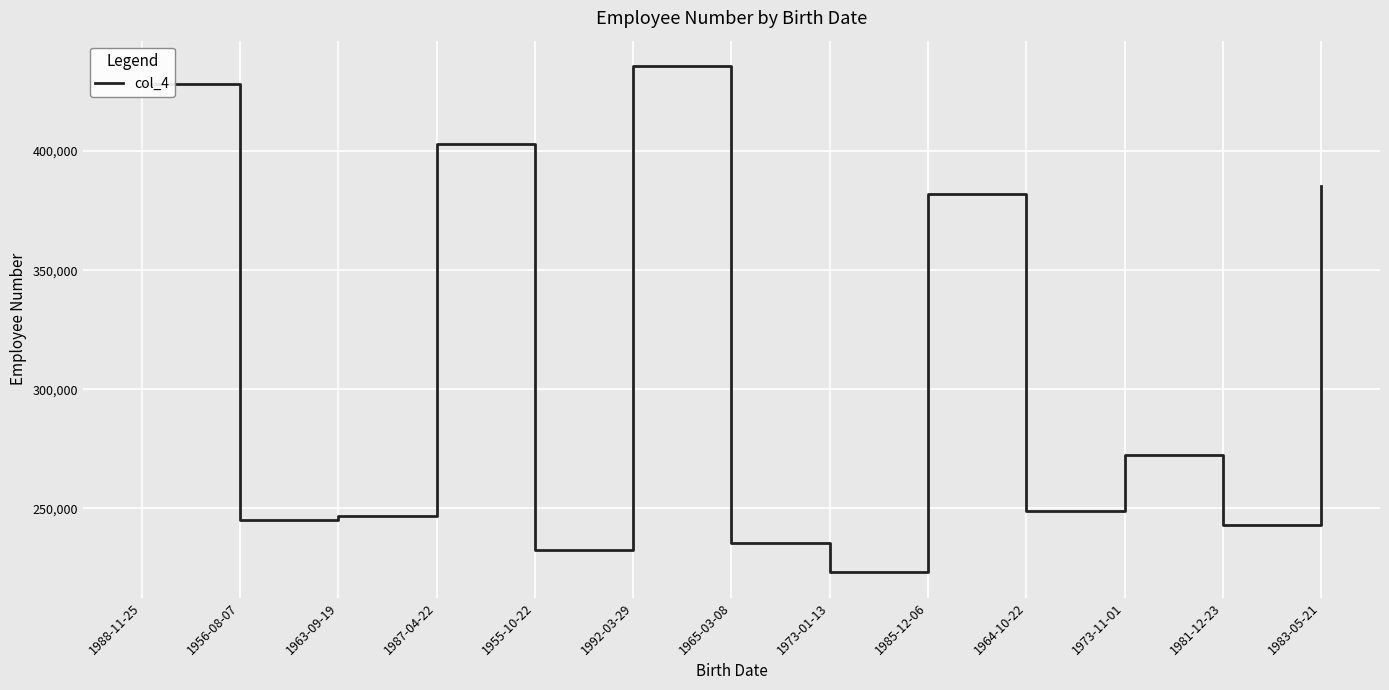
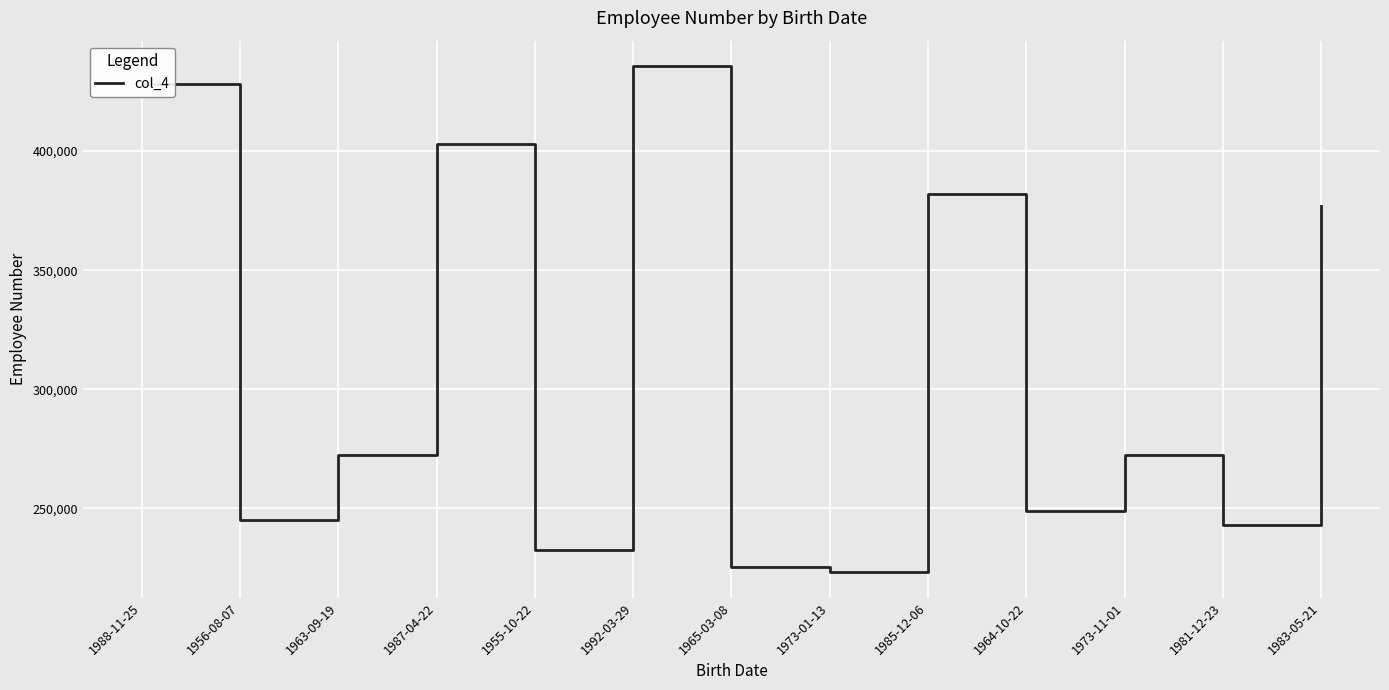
1963-09-19: 247,000 -> 272,000
1965-03-08: 235,000 -> 225,000
1983-05-21: 385,000 -> 377,000
